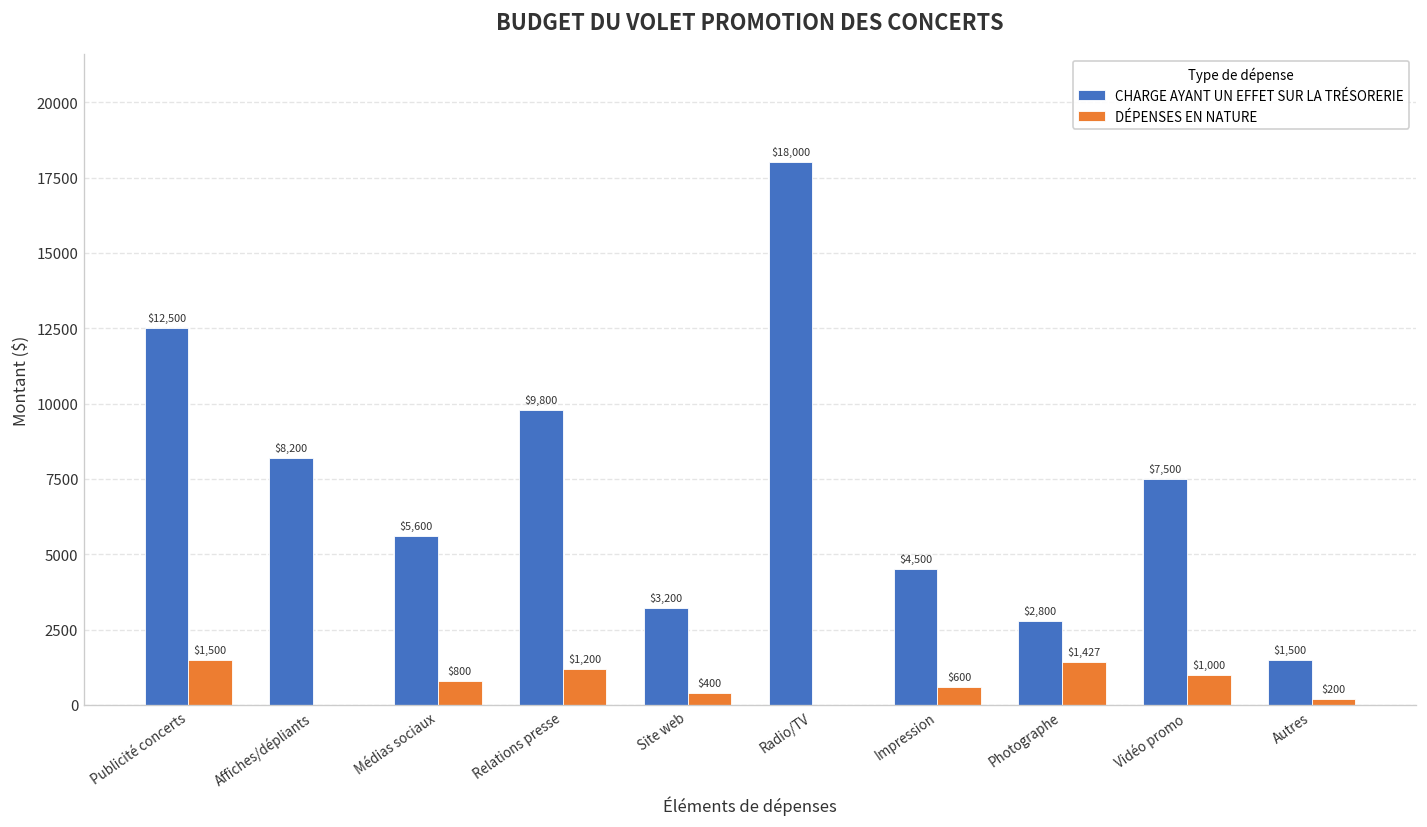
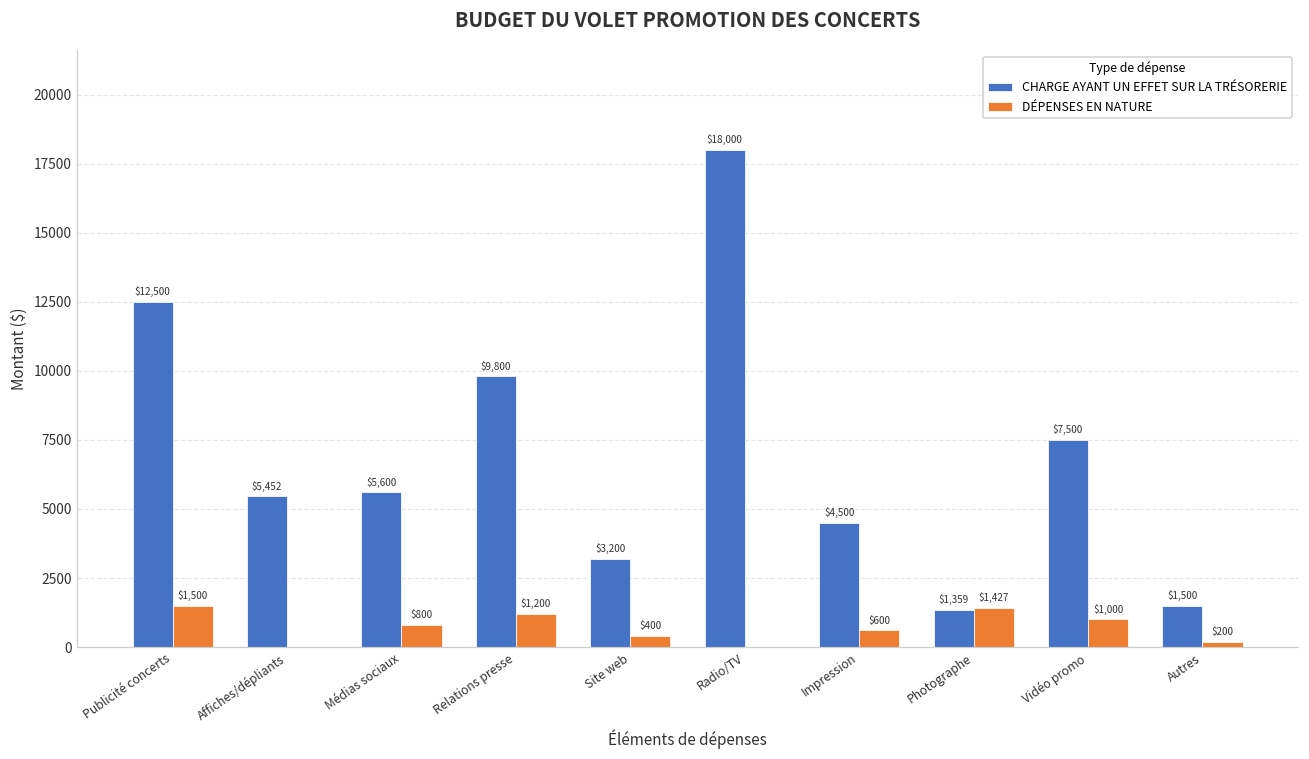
CHARGE AYANT UN EFFET SUR LA TRÉSORERIE, Affiches/dépliants: $8,200 -> $5,452
CHARGE AYANT UN EFFET SUR LA TRÉSORERIE, Photographe: $2,800 -> $1,359
